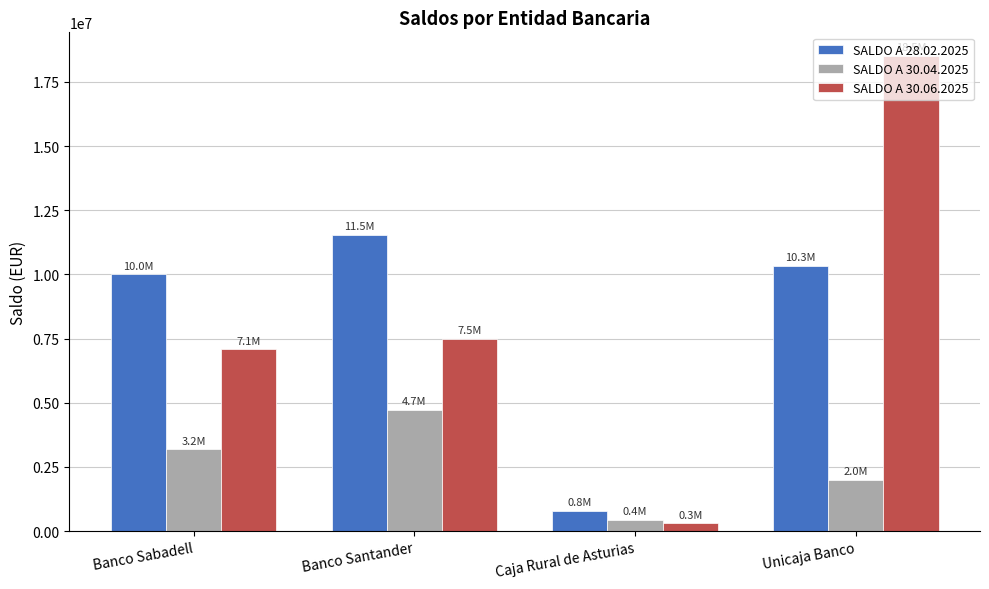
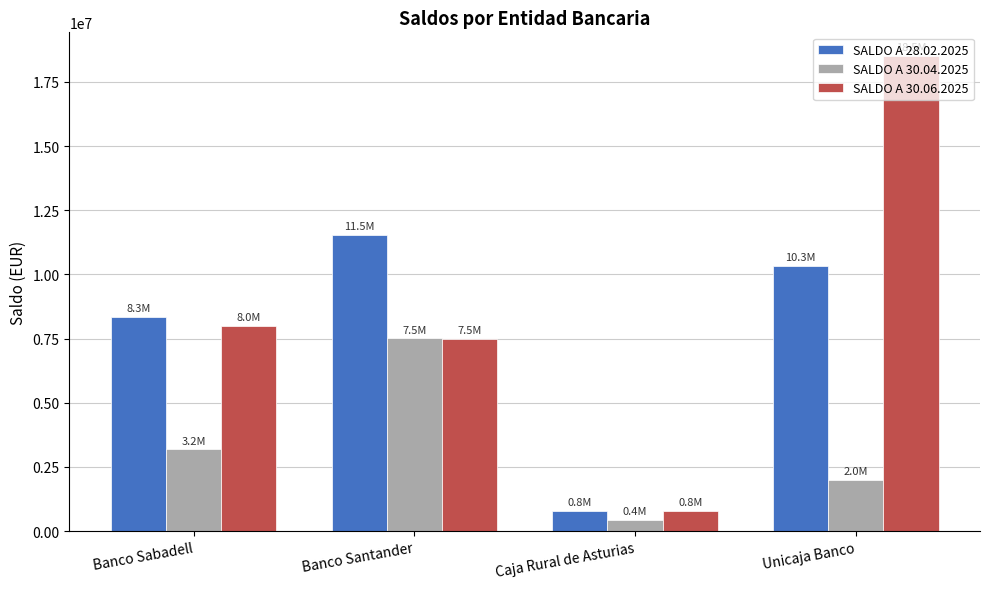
SALDO A 28.02.2025, Banco Sabadell: 10.0M -> 8.3M
SALDO A 30.06.2025, Banco Sabadell: 7.1M -> 8.0M
SALDO A 30.04.2025, Banco Santander: 4.7M -> 7.5M
SALDO A 30.06.2025, Caja Rural de Asturias: 0.3M -> 0.8M
